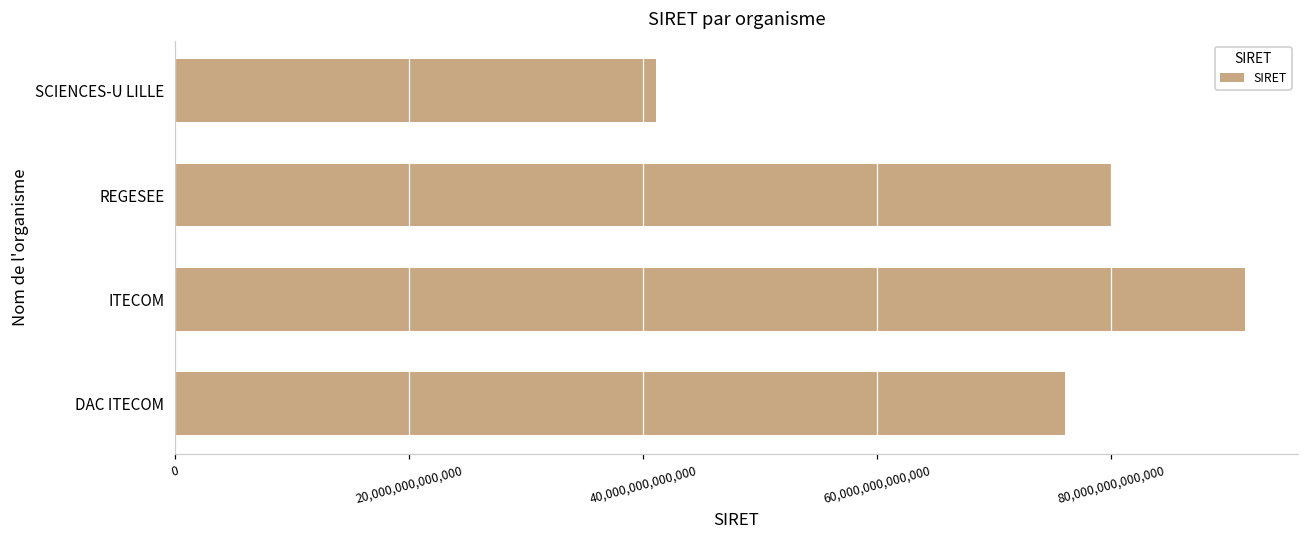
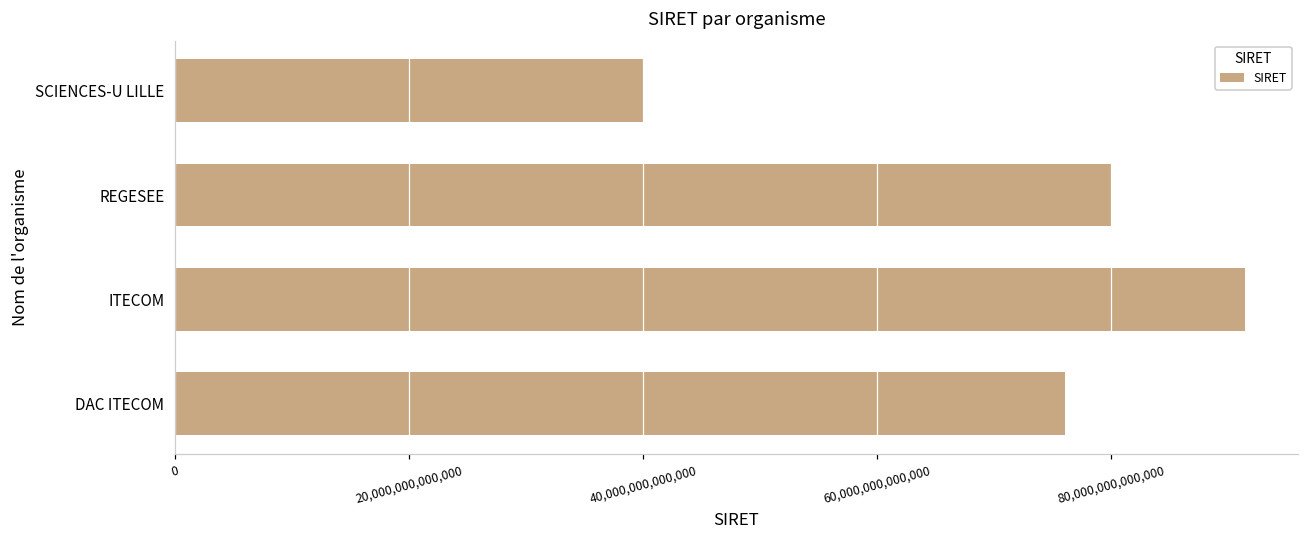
SCIENCES-U LILLE: 41,100,000,000,000 -> 40,000,000,000,000
